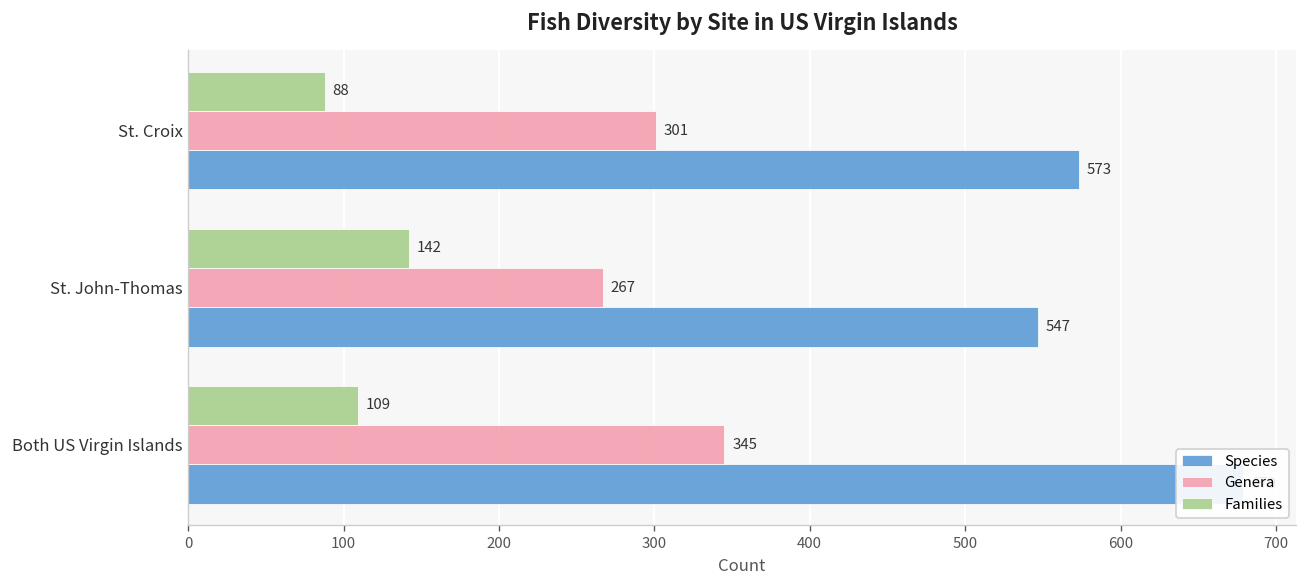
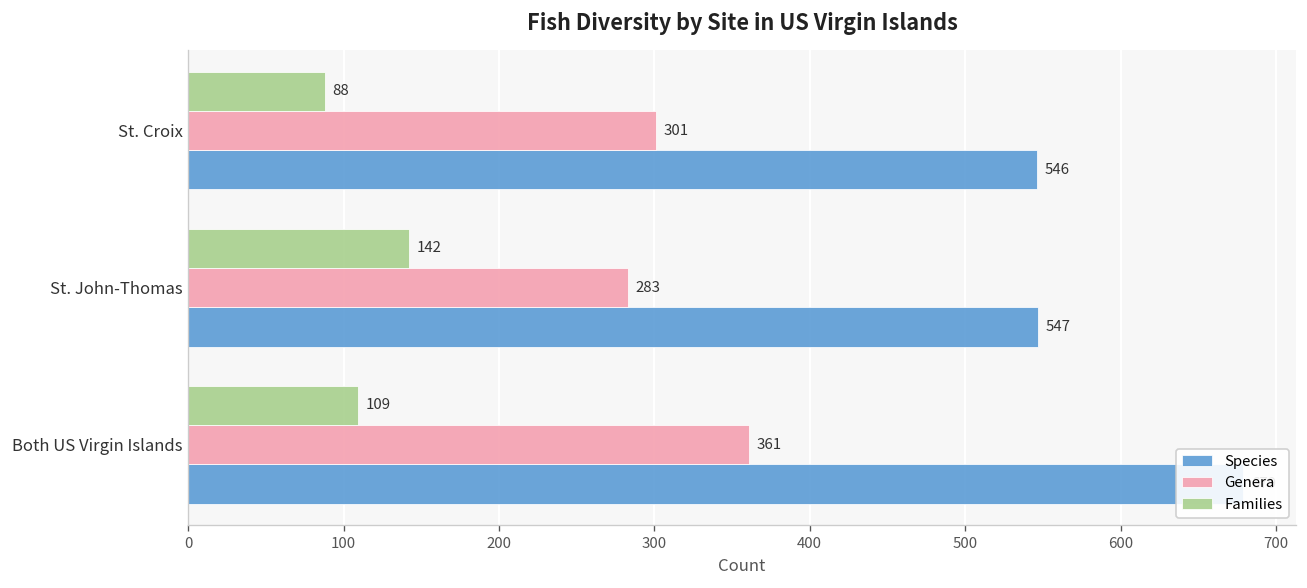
Species, St. Croix: 573 -> 546
Genera, St. John-Thomas: 267 -> 283
Genera, Both US Virgin Islands: 345 -> 361
